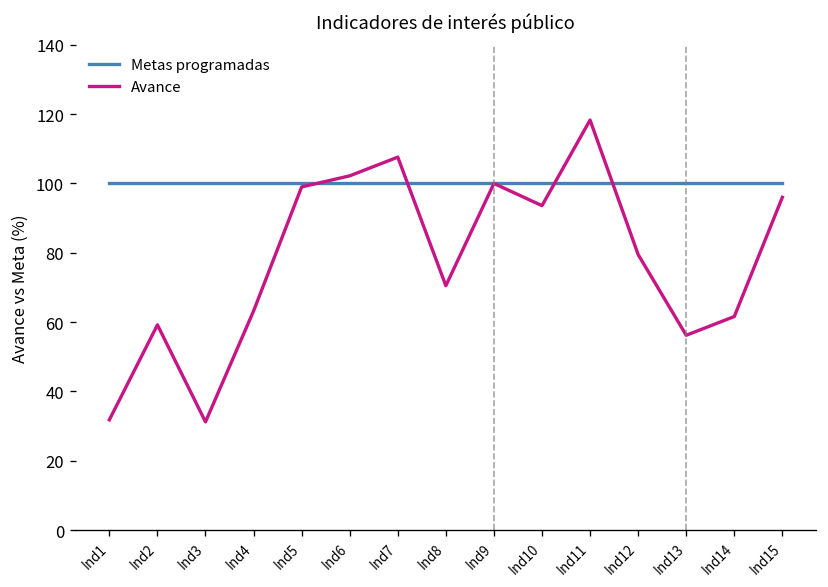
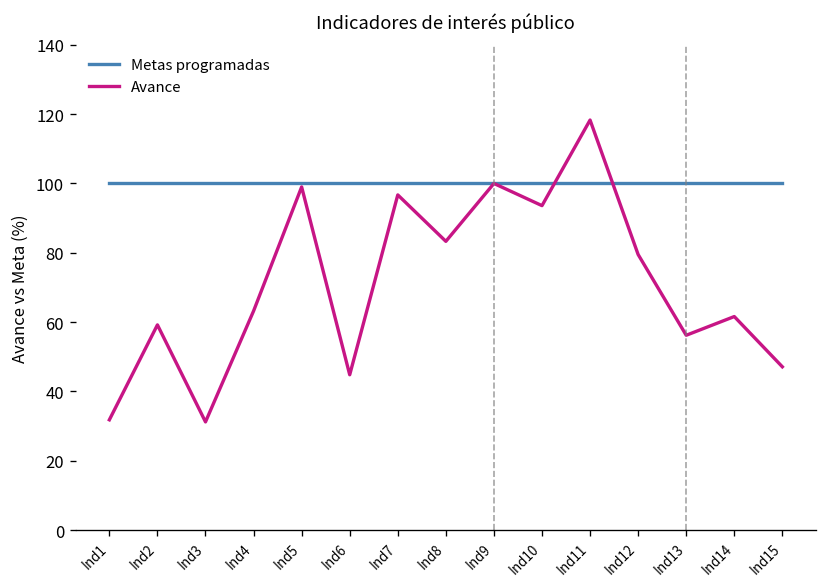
Avance, Ind6: 102 -> 45
Avance, Ind7: 108 -> 97
Avance, Ind8: 71 -> 83
Avance, Ind15: 96 -> 47
